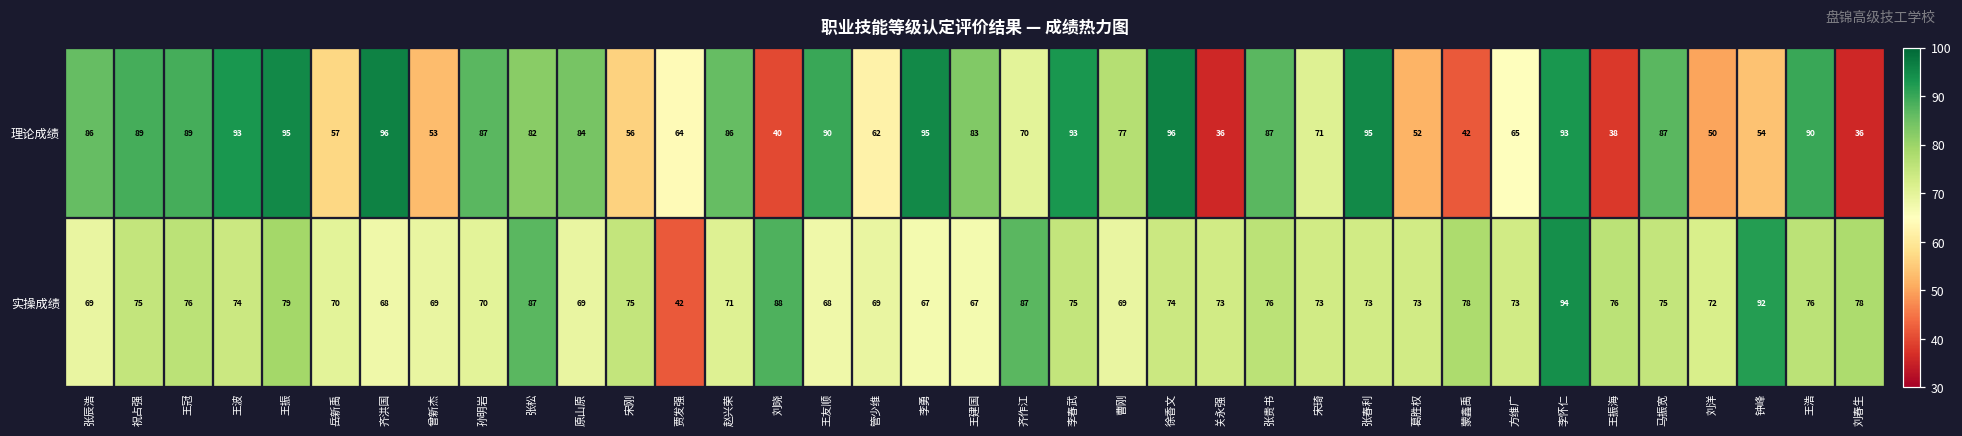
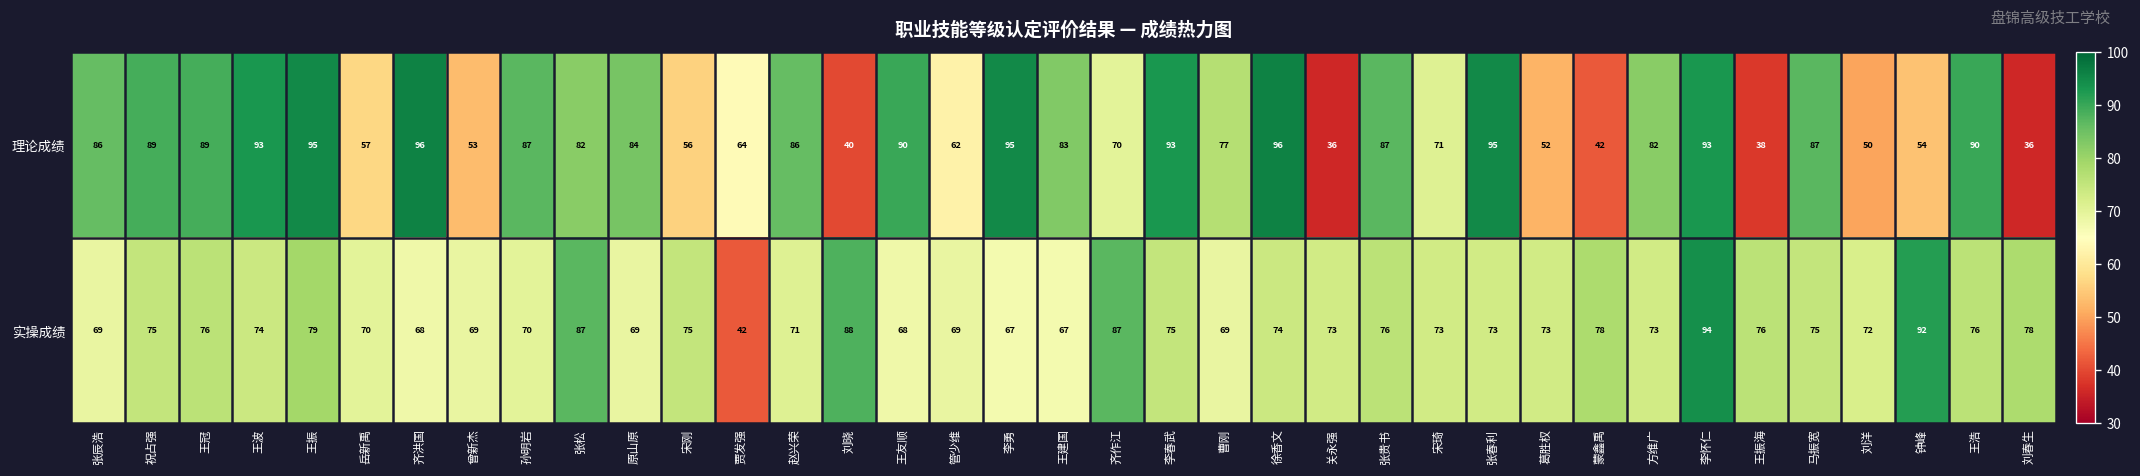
理论成绩, 方维广: 65 -> 82
